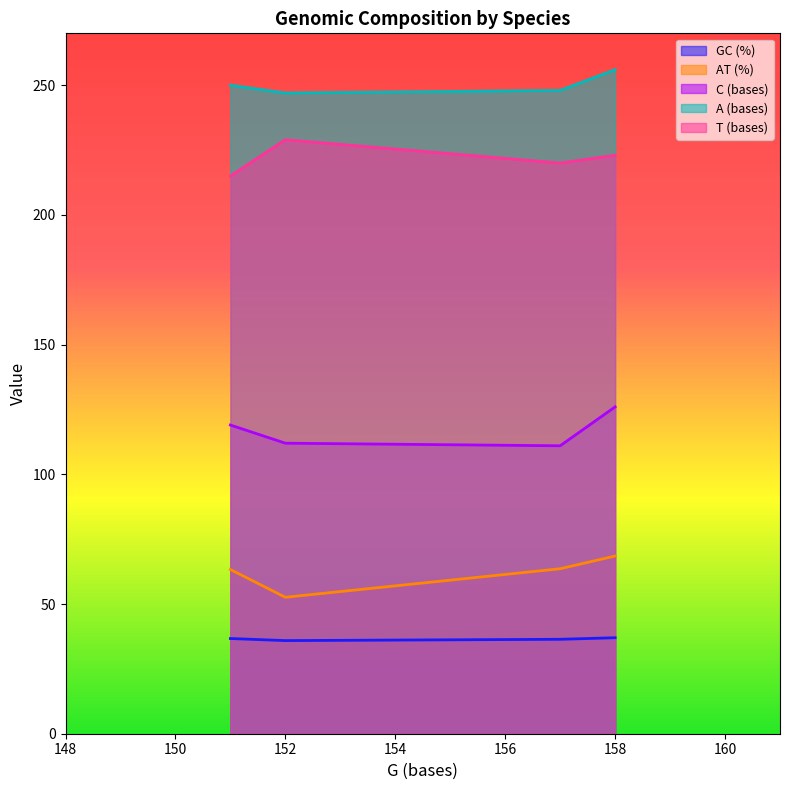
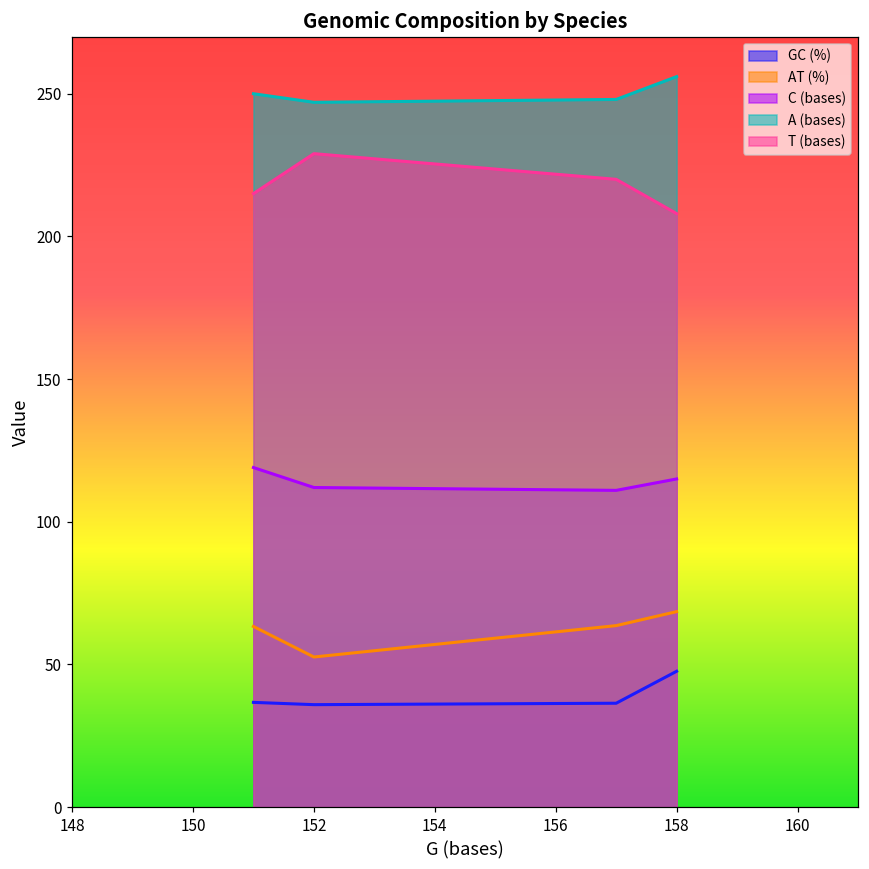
GC (%), 158: 37 -> 48
C (bases), 158: 126 -> 115
T (bases), 158: 223 -> 208
